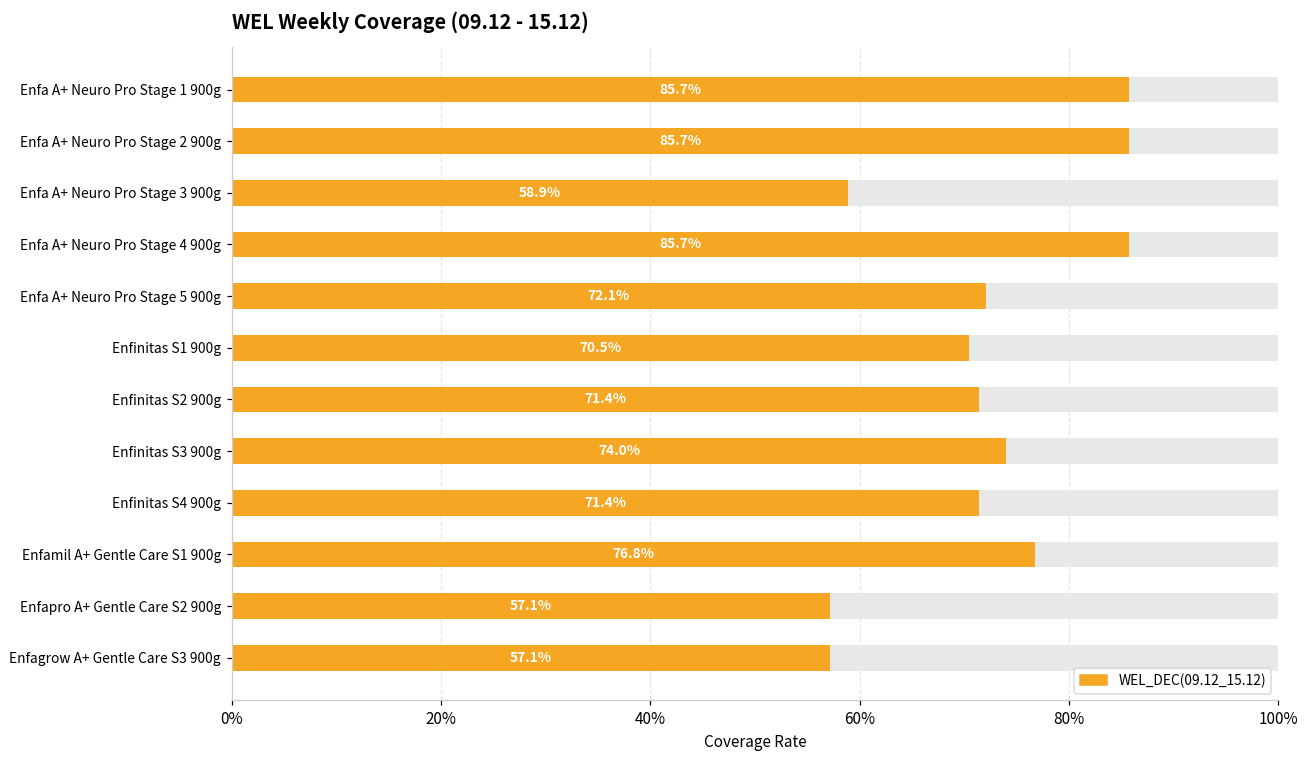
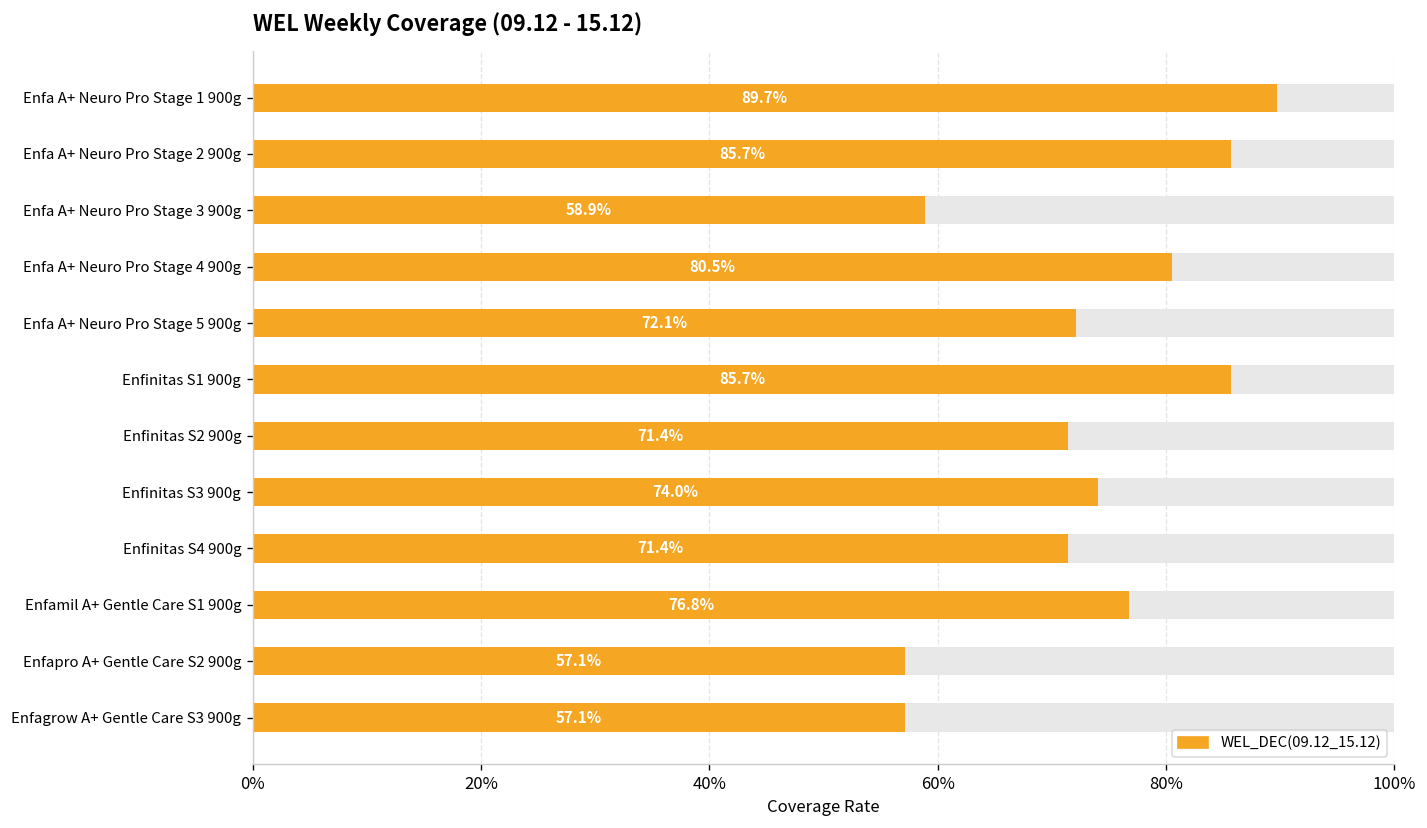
WEL_DEC(09.12_15.12), Enfa A+ Neuro Pro Stage 1 900g: 85.7% -> 89.7%
WEL_DEC(09.12_15.12), Enfa A+ Neuro Pro Stage 4 900g: 85.7% -> 80.5%
WEL_DEC(09.12_15.12), Enfinitas S1 900g: 70.5% -> 85.7%
